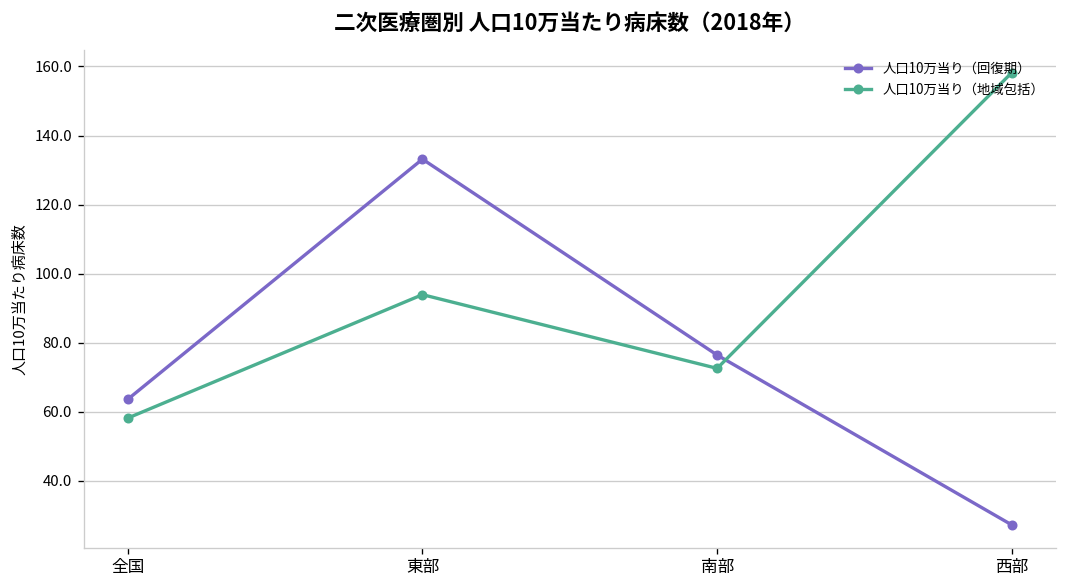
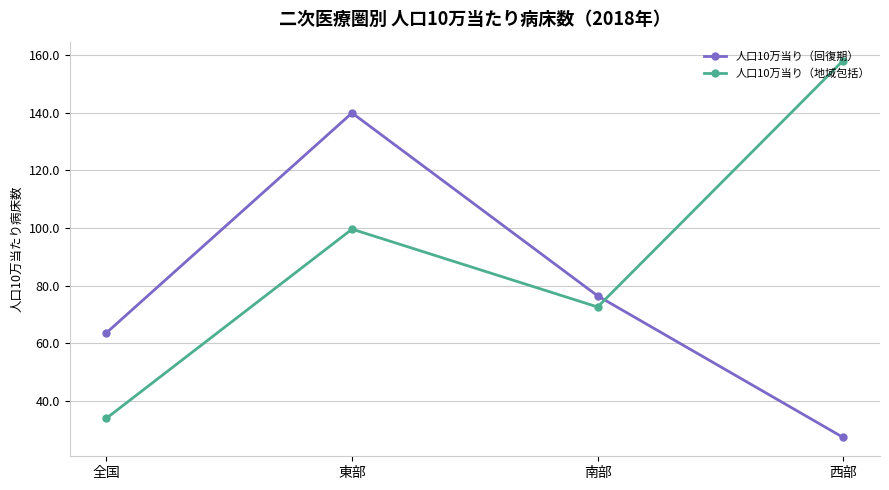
人口10万当り（地域包括）, 全国: 58 -> 34
人口10万当り（回復期）, 東部: 133 -> 140
人口10万当り（地域包括）, 東部: 94 -> 100
